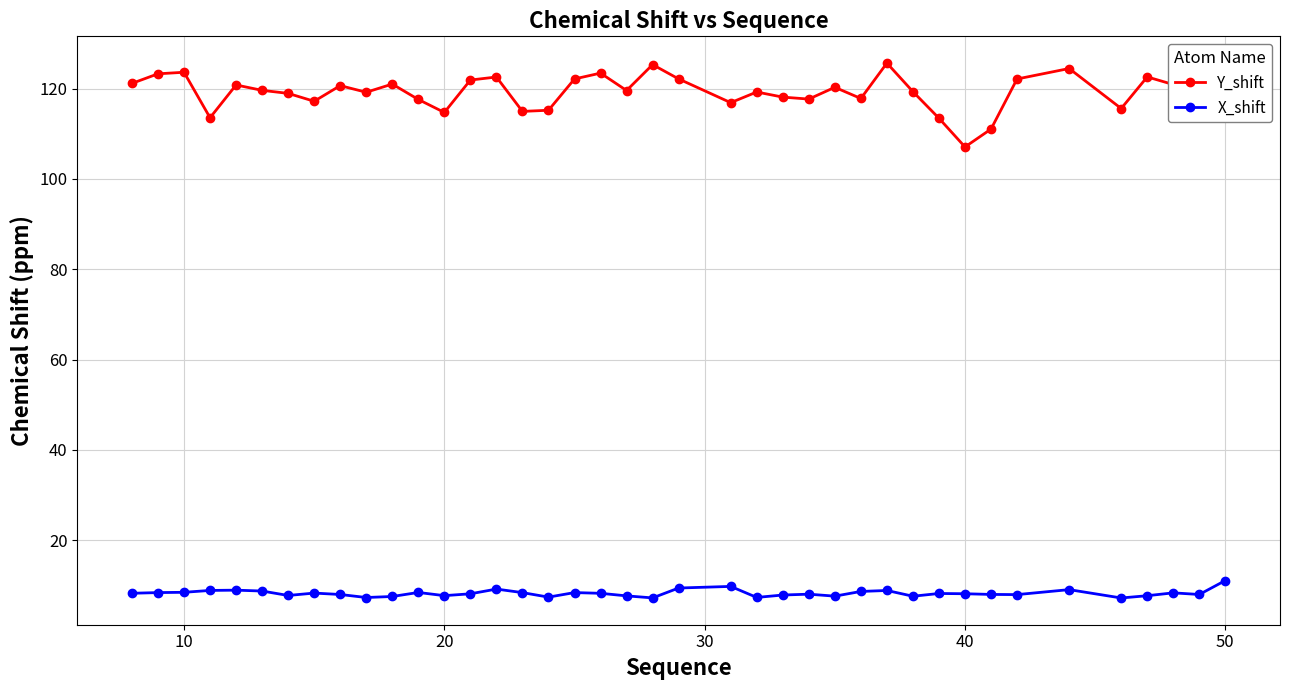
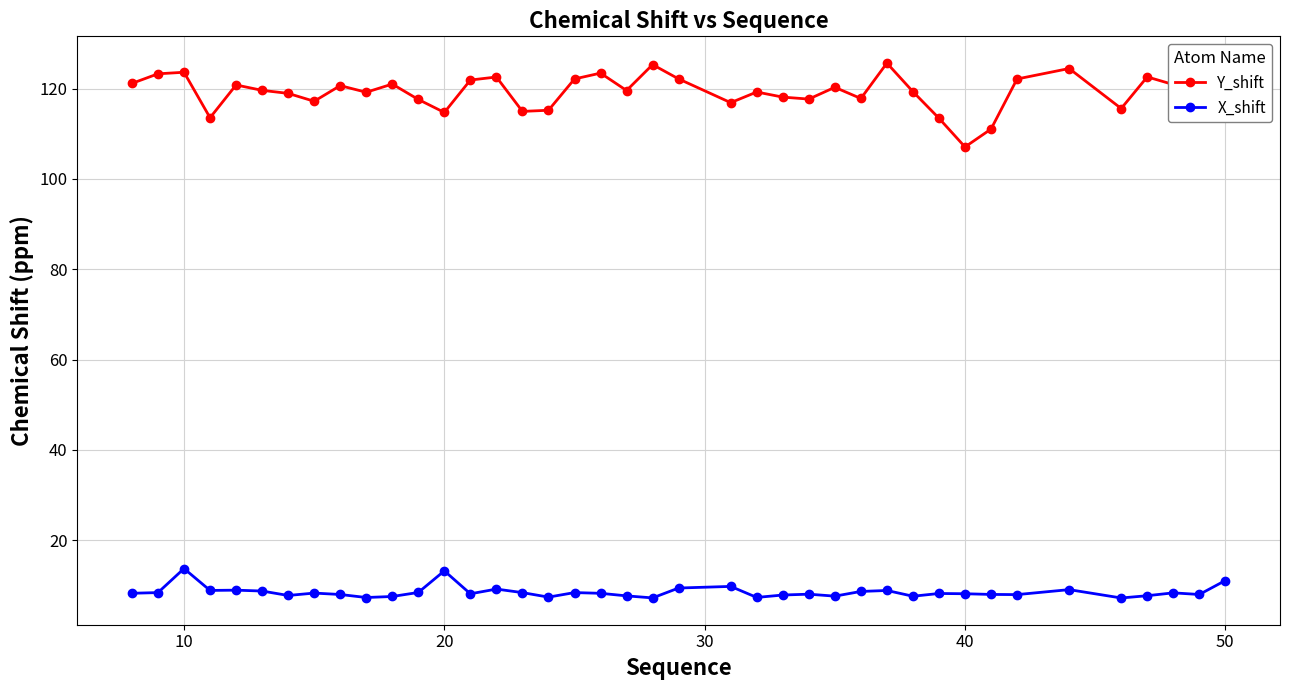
X_shift, 10: 8 -> 14
X_shift, 20: 8 -> 13
